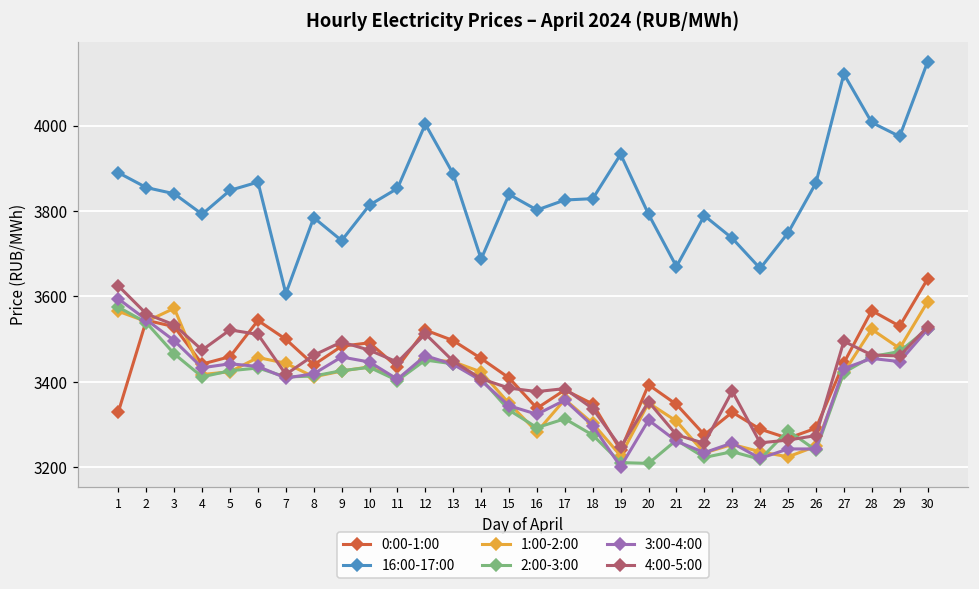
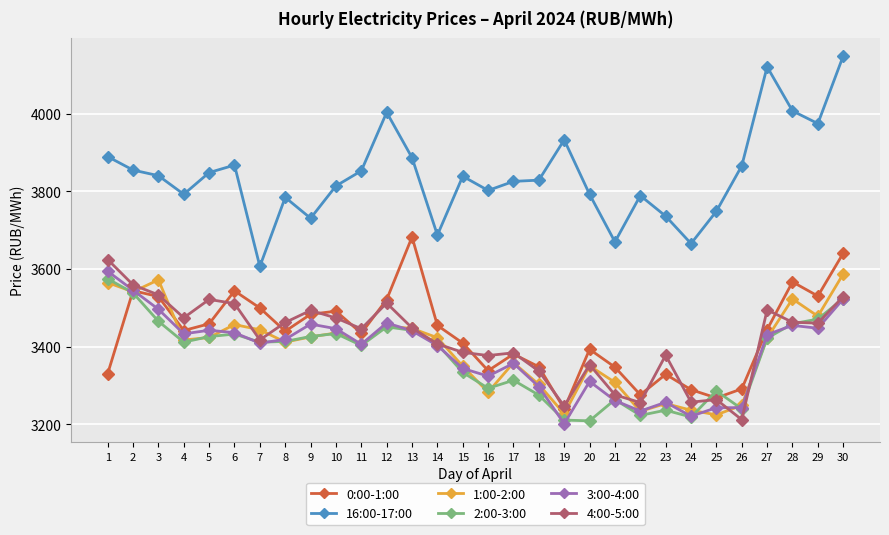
0:00-1:00, 13: 3500 -> 3680
4:00-5:00, 26: 3270 -> 3210
